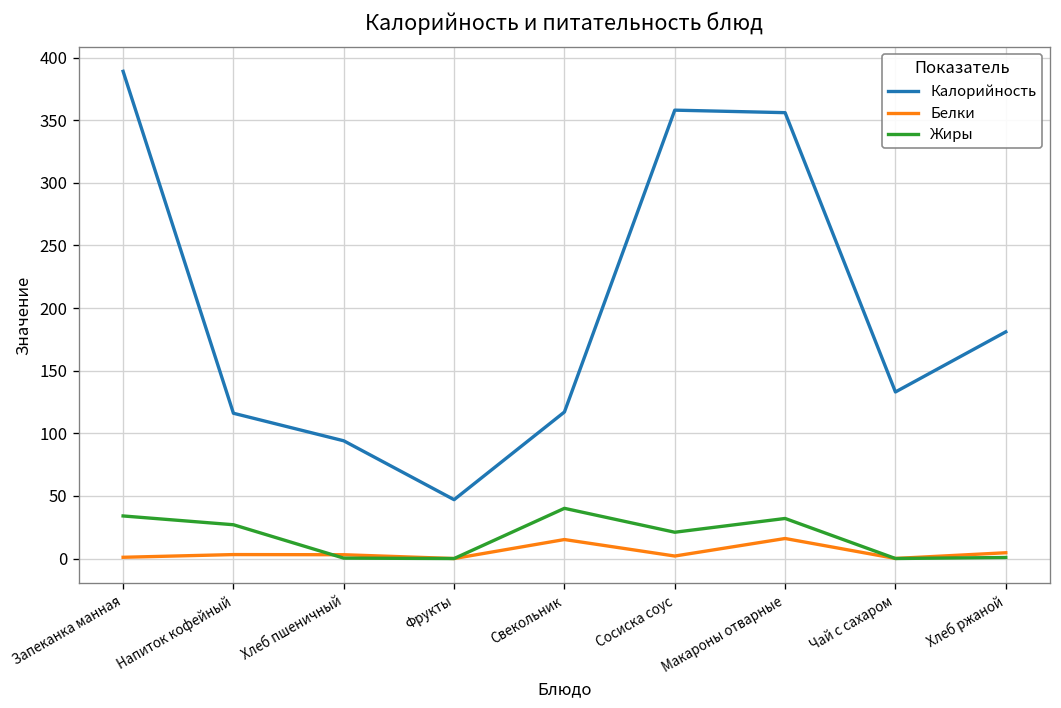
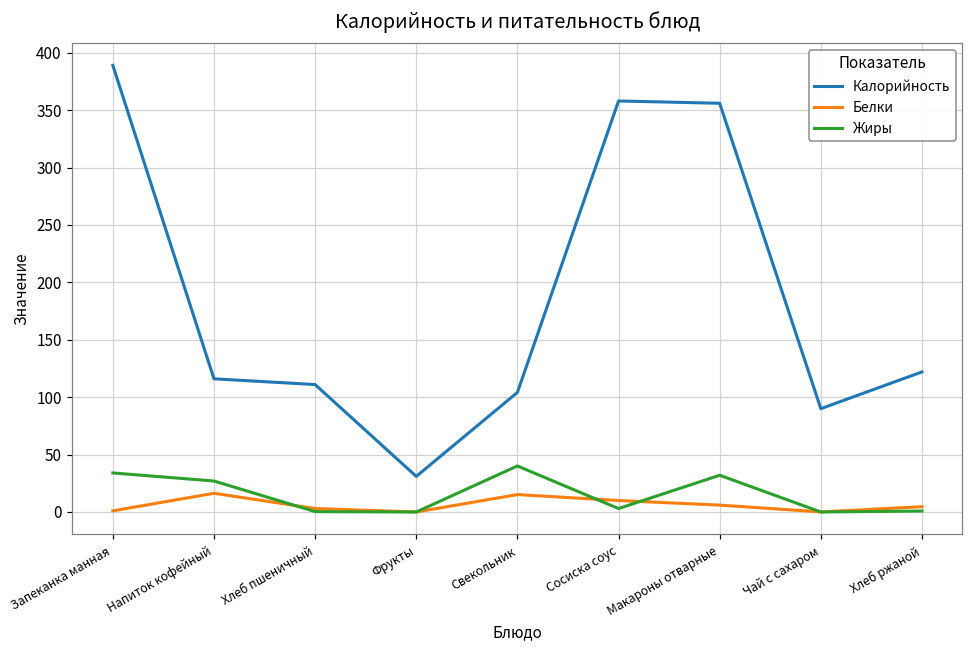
Белки, Напиток кофейный: 3 -> 16
Калорийность, Хлеб пшеничный: 94 -> 111
Калорийность, Фрукты: 47 -> 31
Калорийность, Свекольник: 117 -> 104
Белки, Сосиска соус: 2 -> 10
Жиры, Сосиска соус: 21 -> 3
Белки, Макароны отварные: 16 -> 6
Калорийность, Чай с сахаром: 133 -> 90
Калорийность, Хлеб ржаной: 181 -> 122
